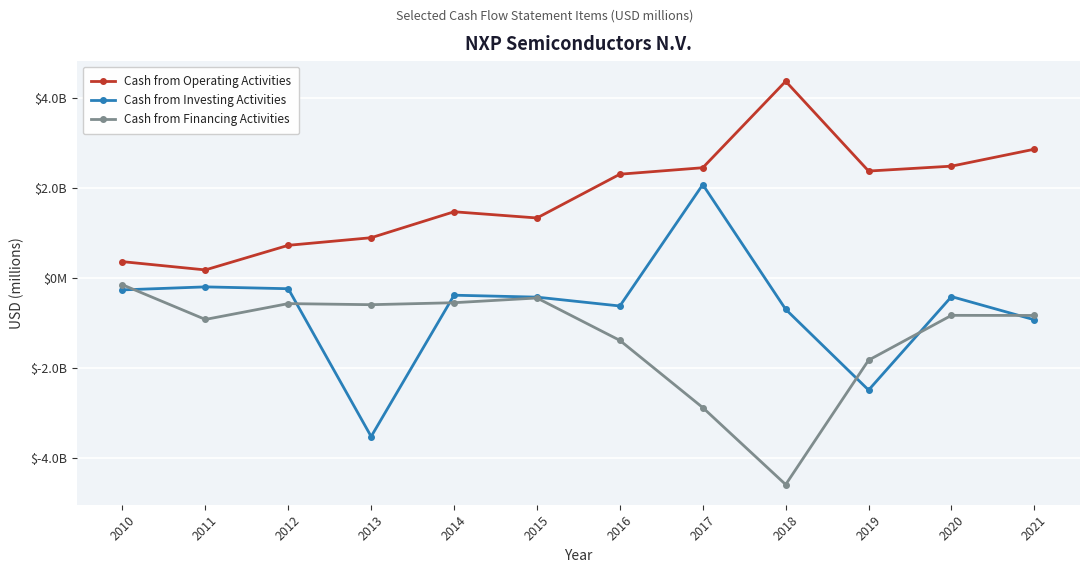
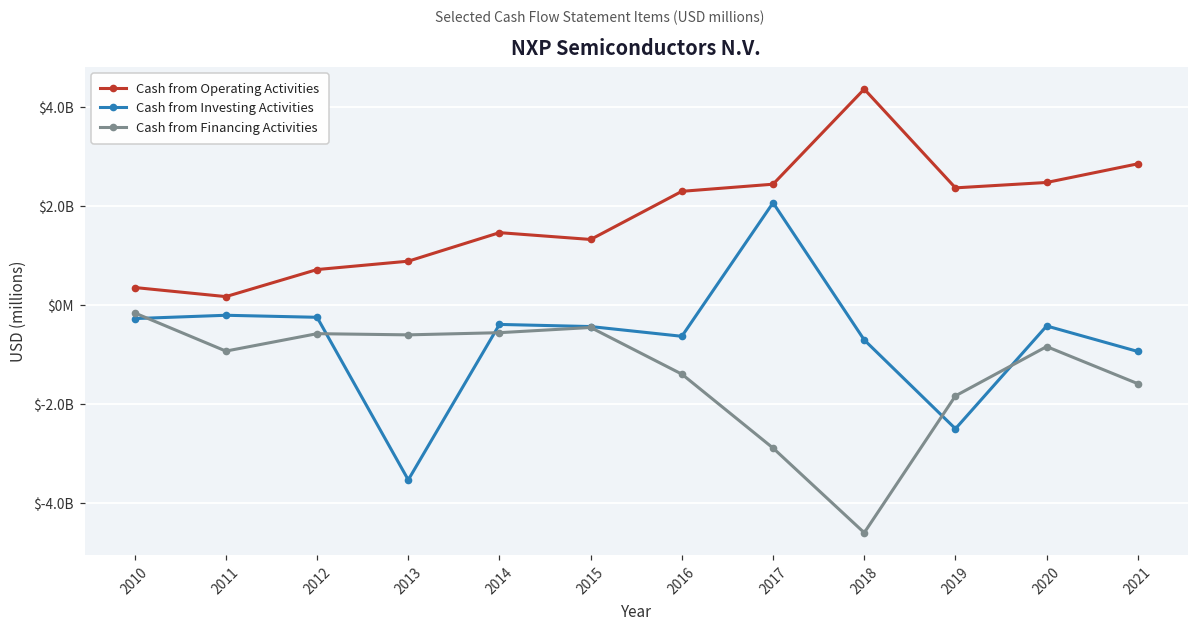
Cash from Financing Activities, 2021: $-800000000 -> $-1600000000
